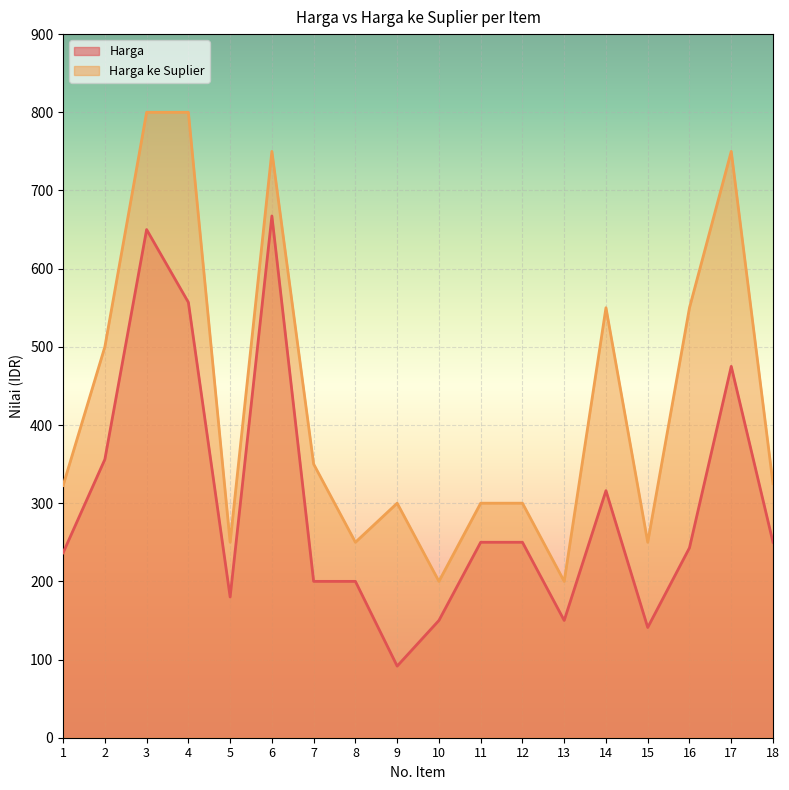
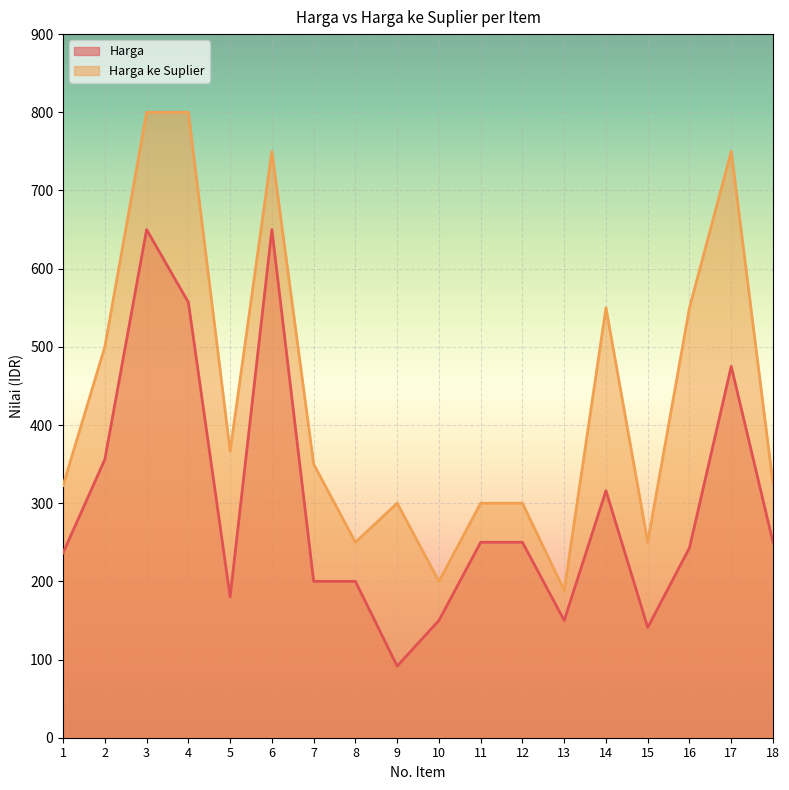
Harga ke Suplier, 5: 250 -> 370
Harga, 6: 670 -> 650
Harga ke Suplier, 13: 200 -> 190
